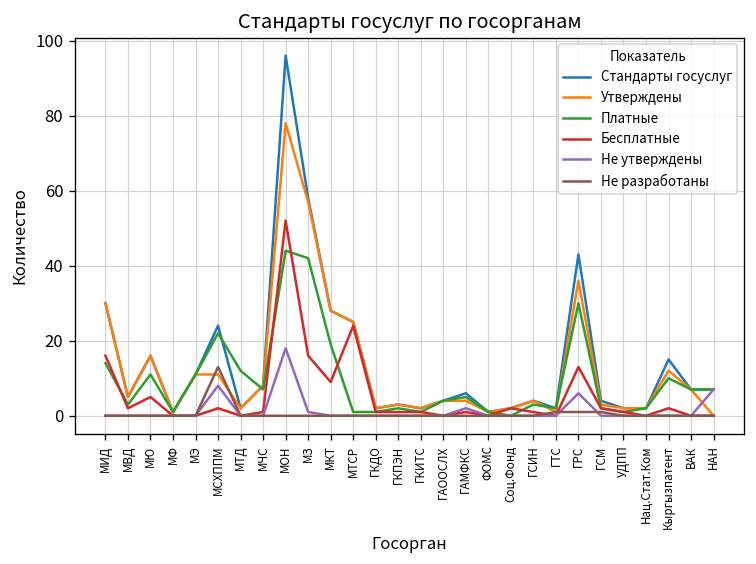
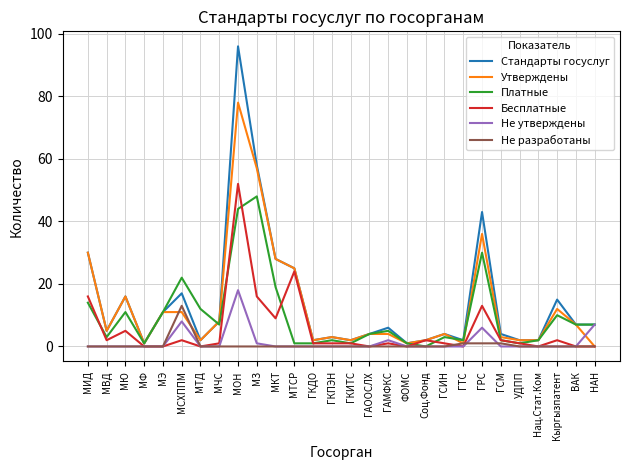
Стандарты госуслуг, МСХППМ: 24 -> 17
Платные, МЗ: 42 -> 48
